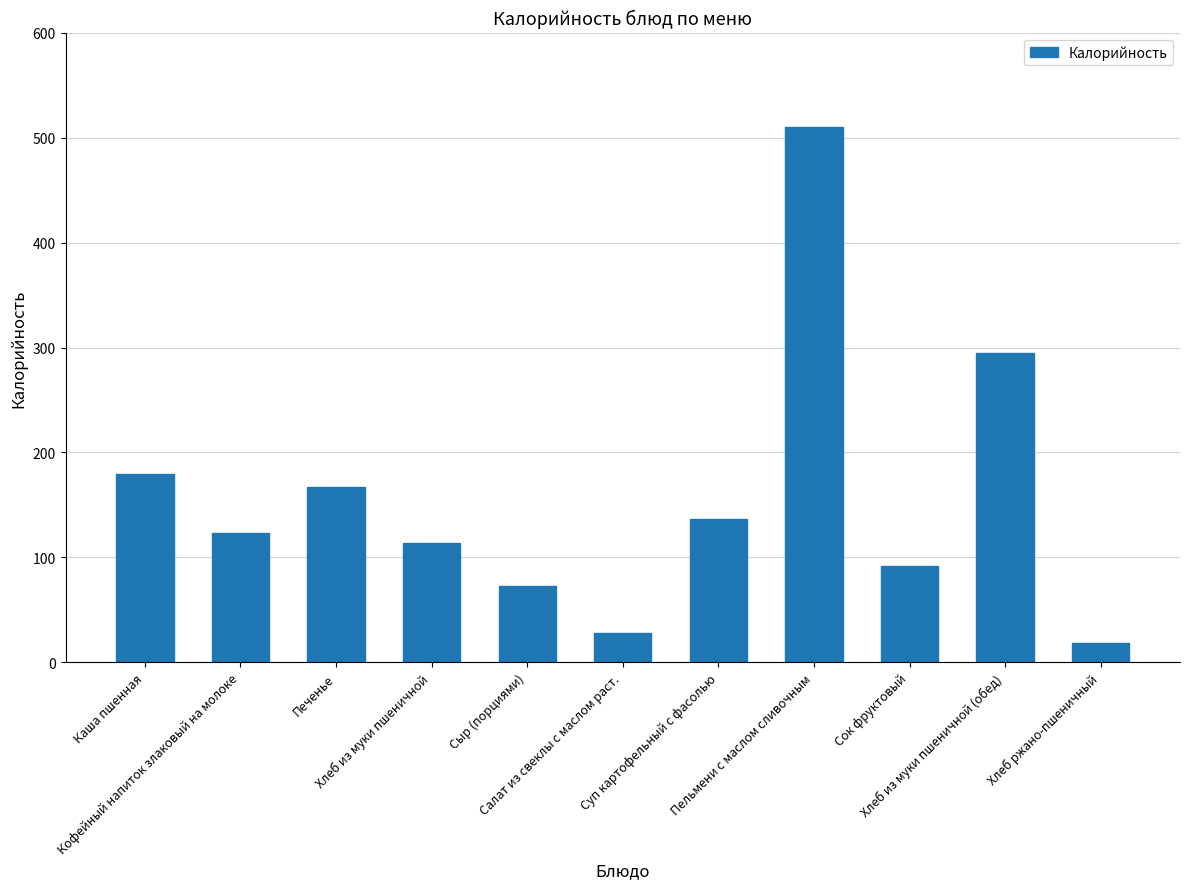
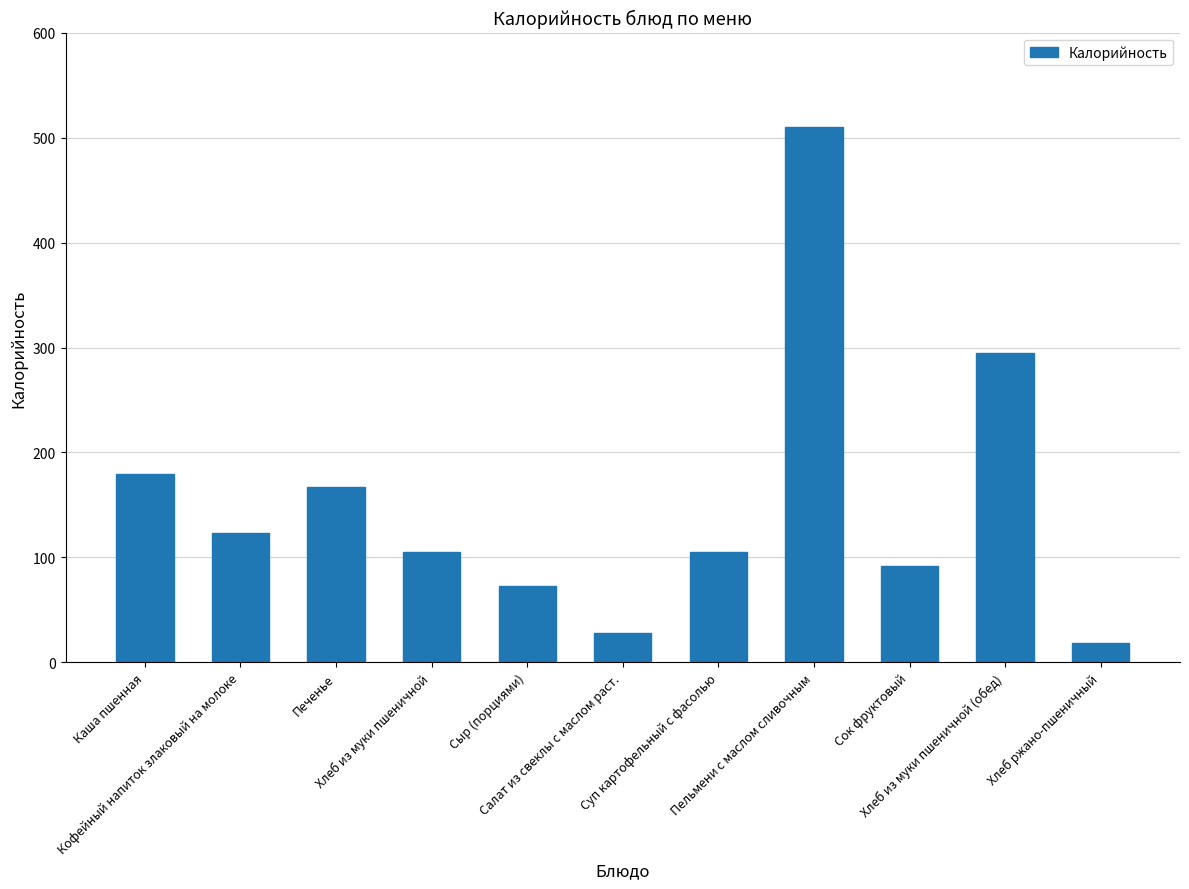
Хлеб из муки пшеничной: 114 -> 105
Суп картофельный с фасолью: 137 -> 106
